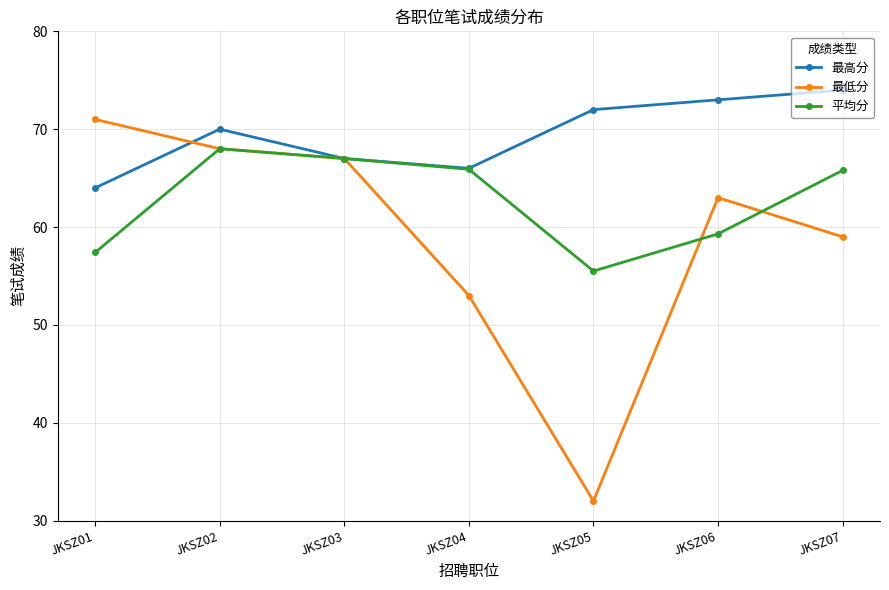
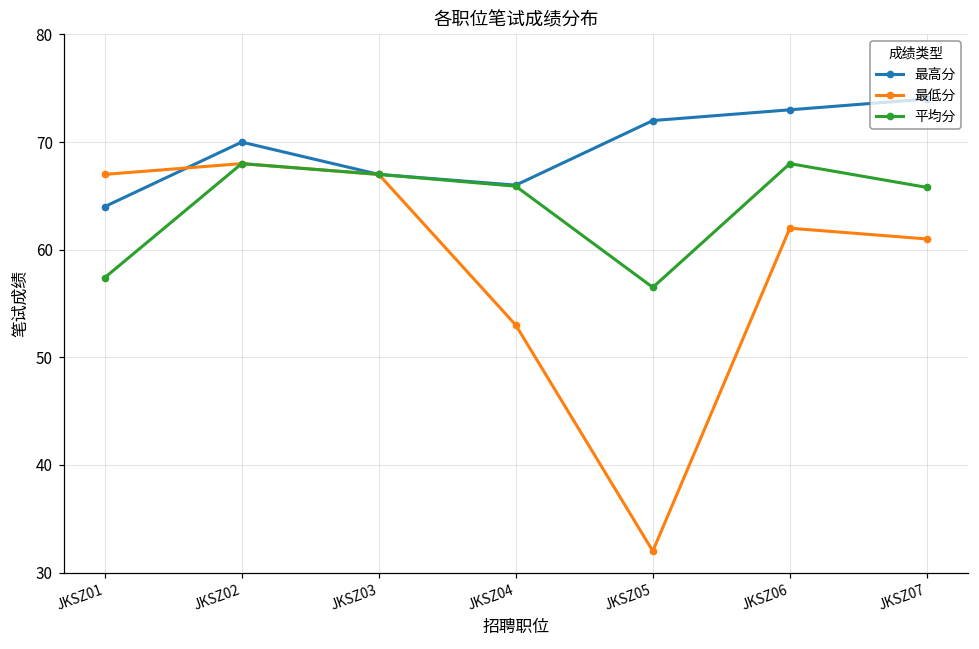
最低分, JKSZ01: 71 -> 67
平均分, JKSZ05: 56 -> 57
最低分, JKSZ06: 63 -> 62
平均分, JKSZ06: 59 -> 68
最低分, JKSZ07: 59 -> 61
